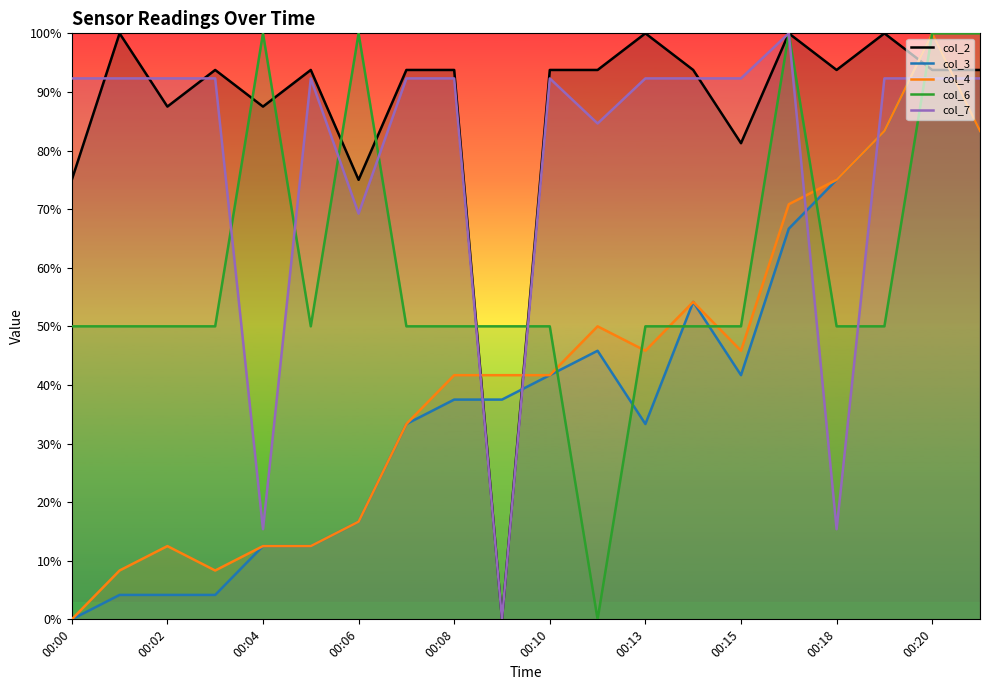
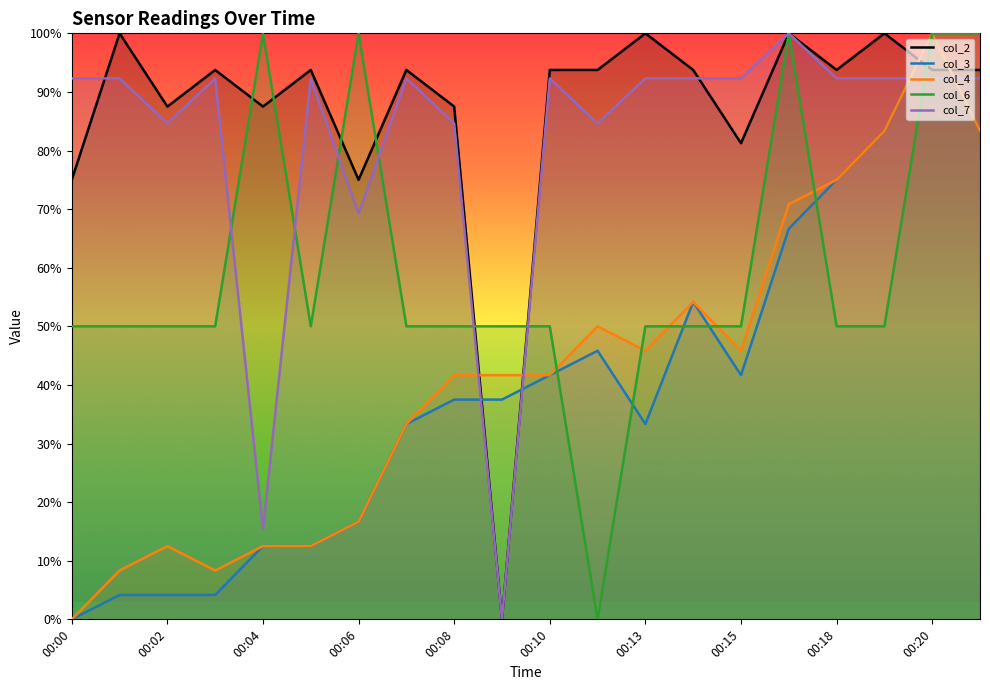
col_7, 00:02: 92% -> 85%
col_2, 00:08: 94% -> 88%
col_7, 00:08: 92% -> 85%
col_7, 00:18: 15% -> 92%
